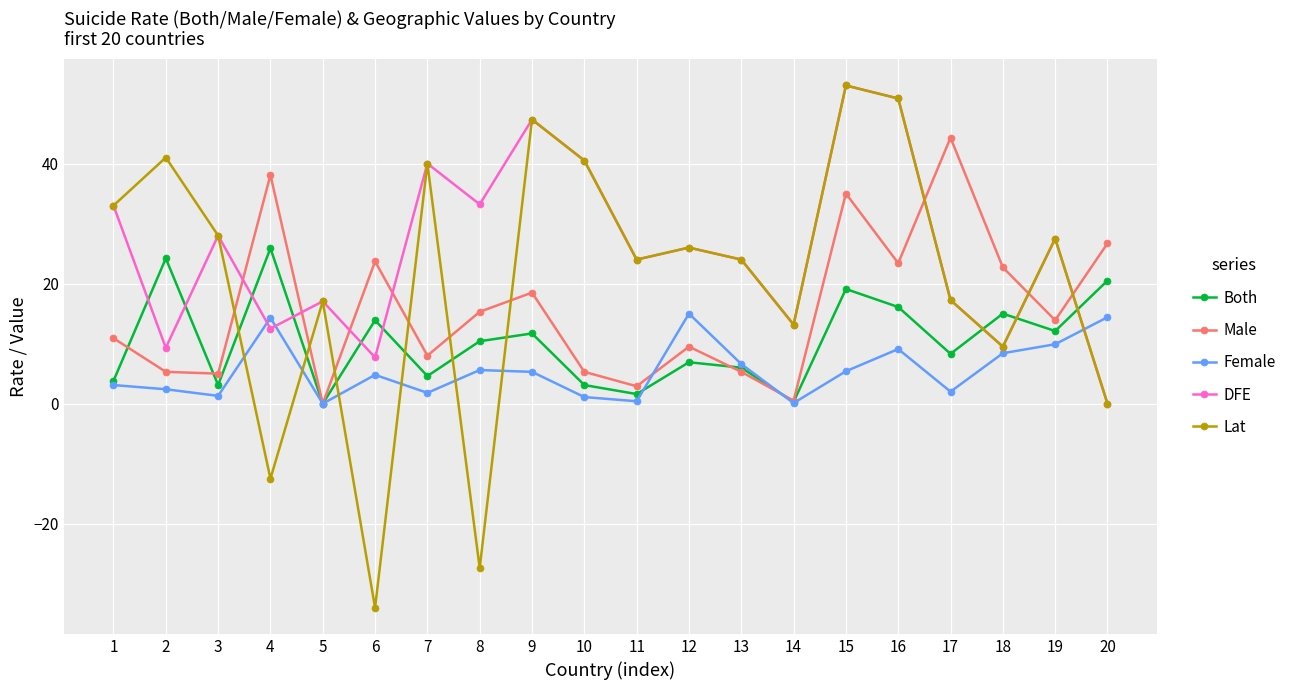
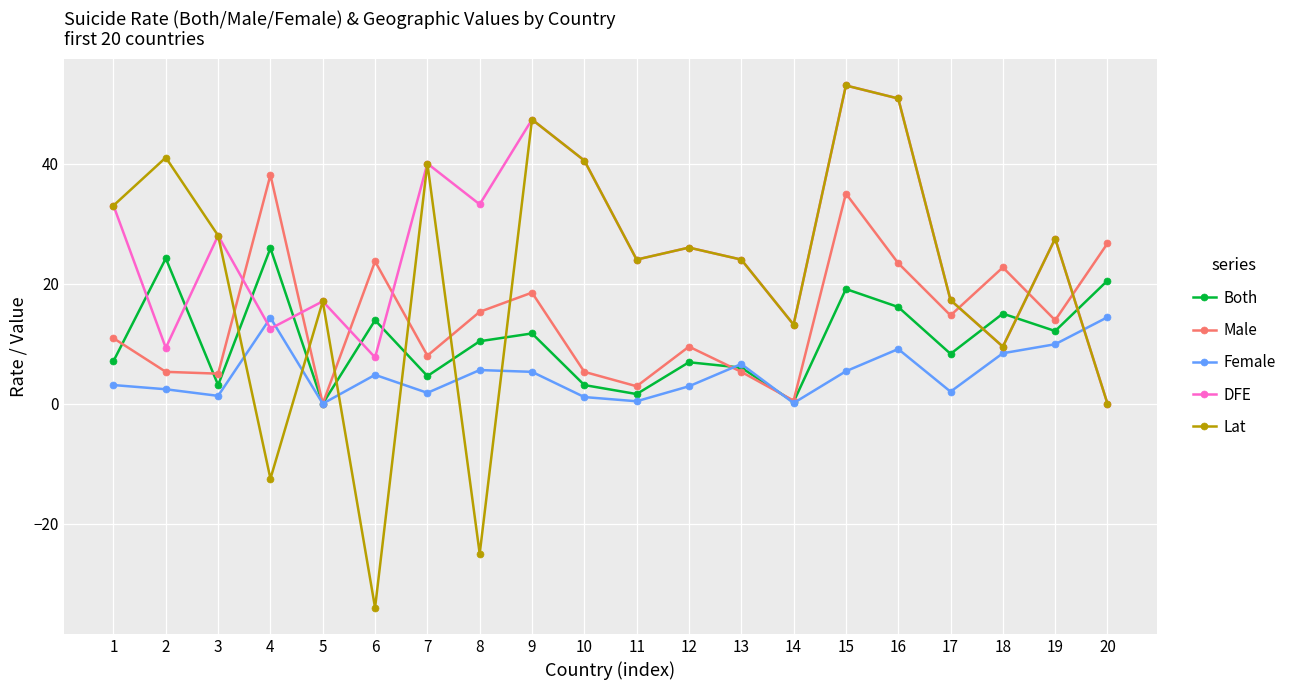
Both, 1: 4 -> 7
Lat, 8: -27 -> -25
Female, 12: 15 -> 3
Male, 17: 44 -> 15
